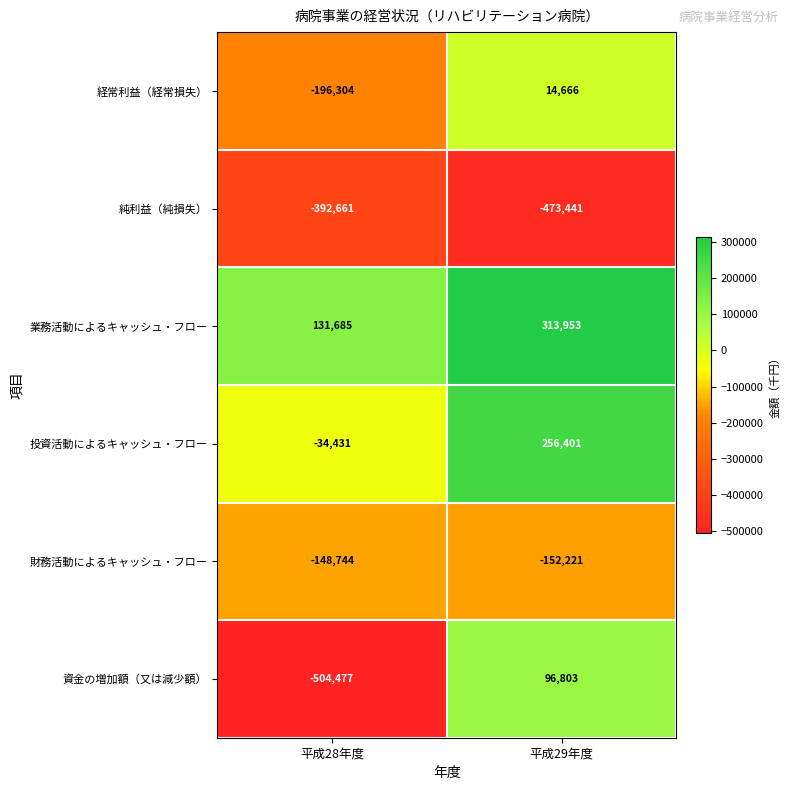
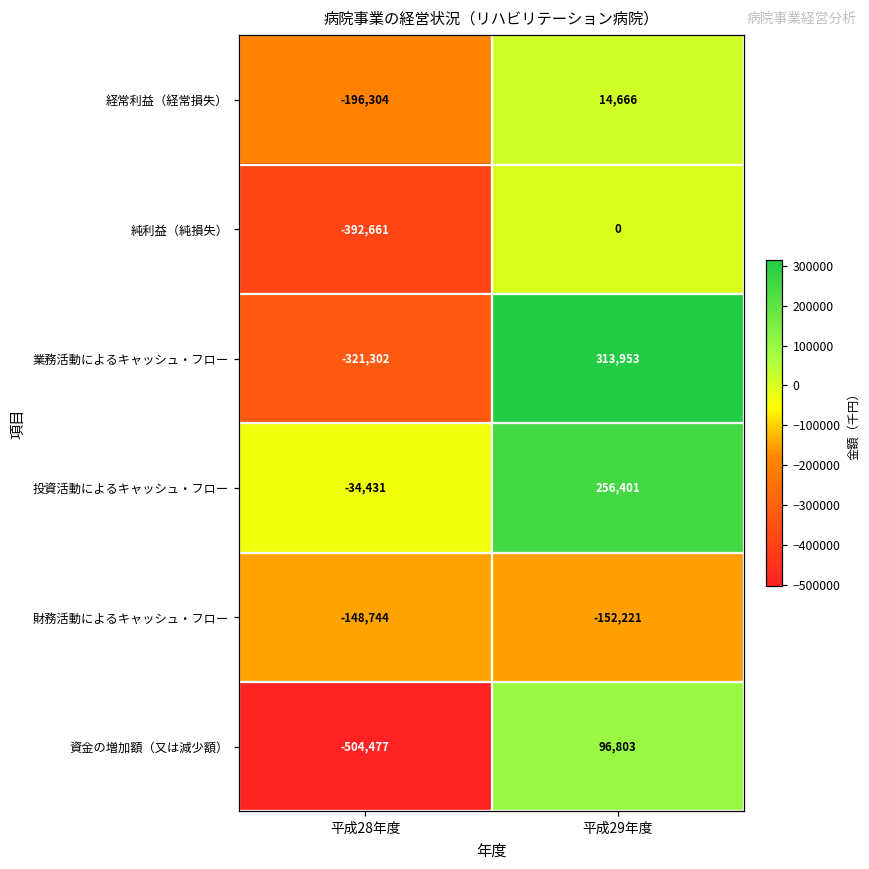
純利益（純損失）, 平成29年度: -473,441 -> 0
業務活動によるキャッシュ・フロー, 平成28年度: 131,685 -> -321,302
